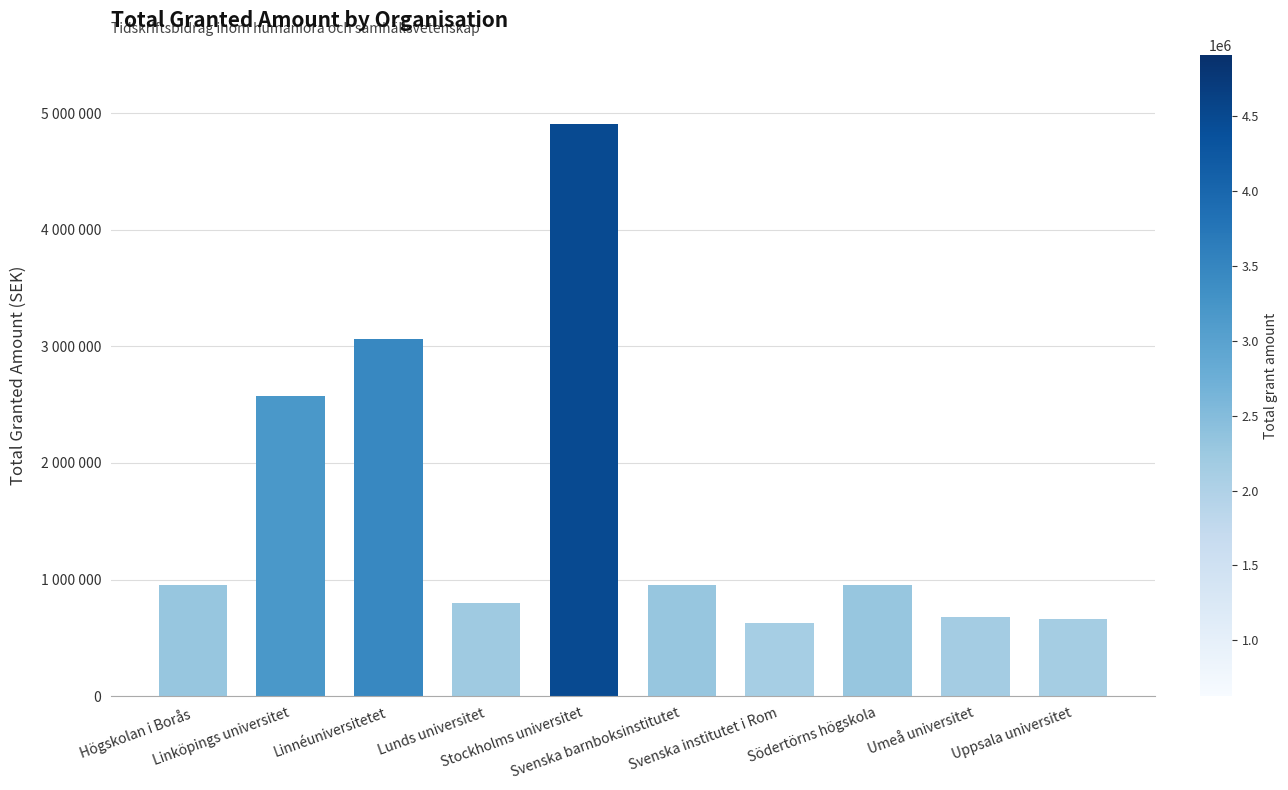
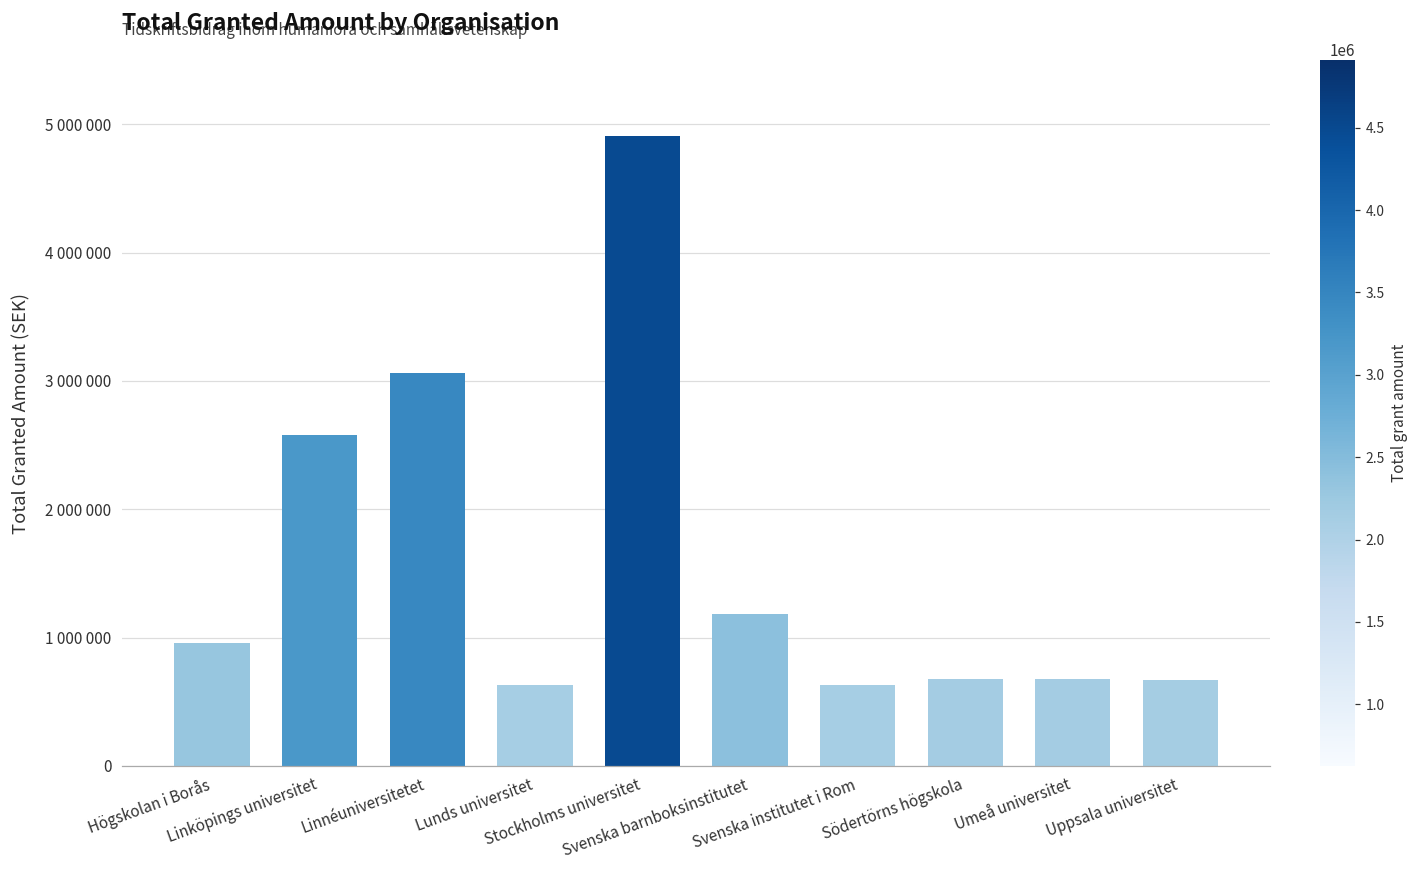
Lunds universitet: 800000 -> 630000
Svenska barnboksinstitutet: 960000 -> 1180000
Södertörns högskola: 960000 -> 680000
